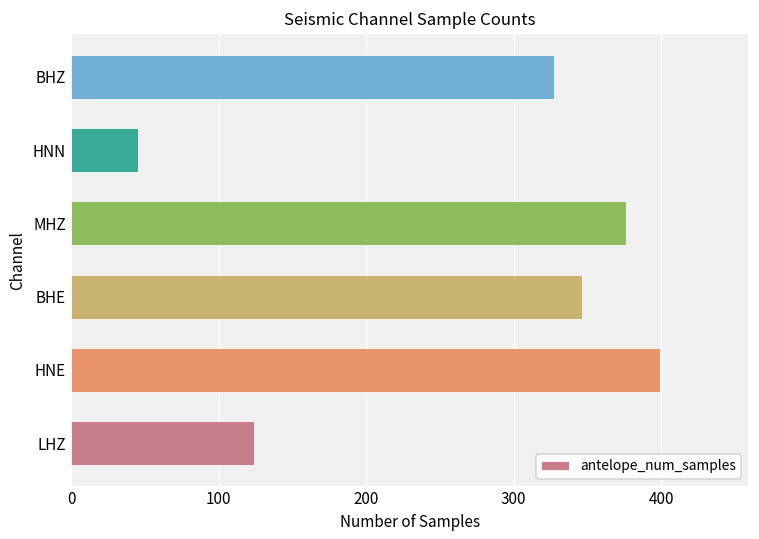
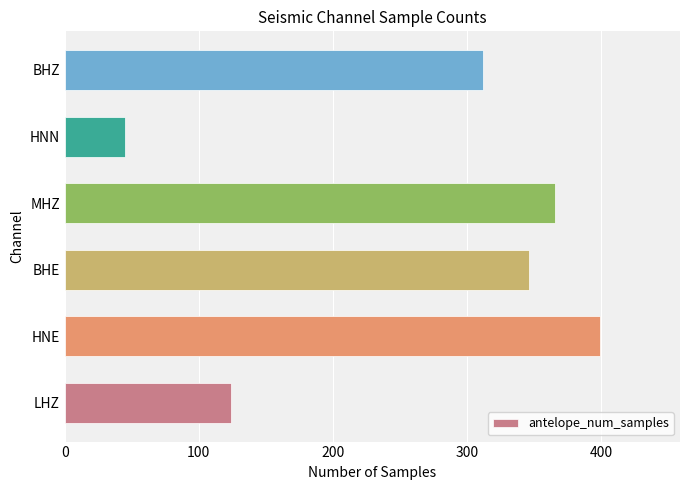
BHZ: 327 -> 312
MHZ: 376 -> 366
